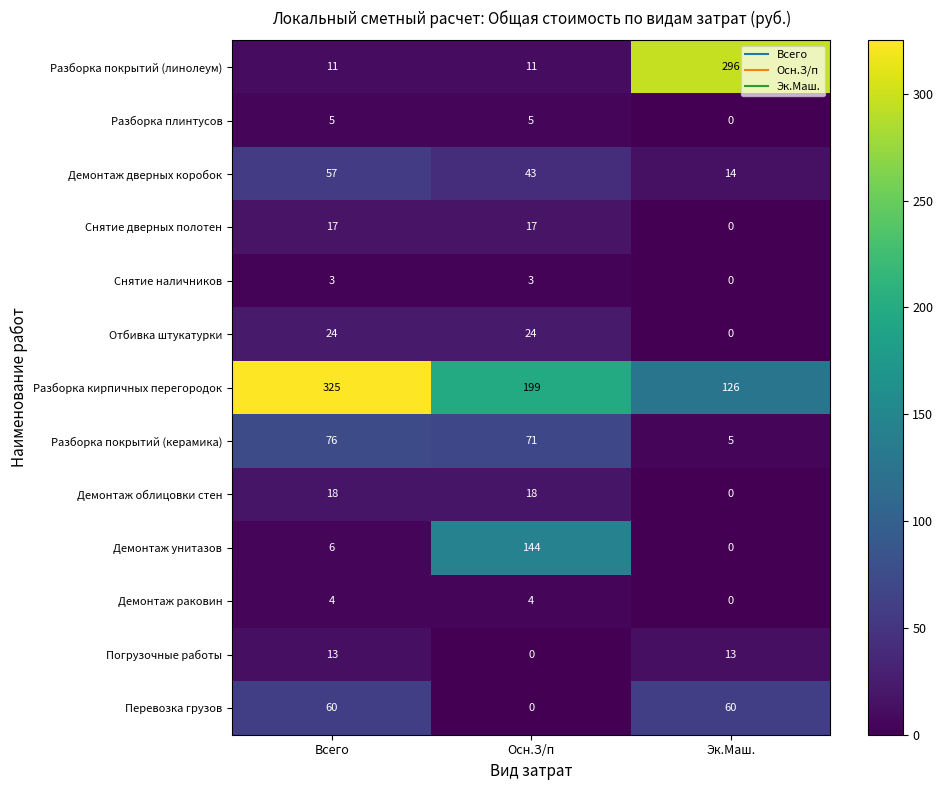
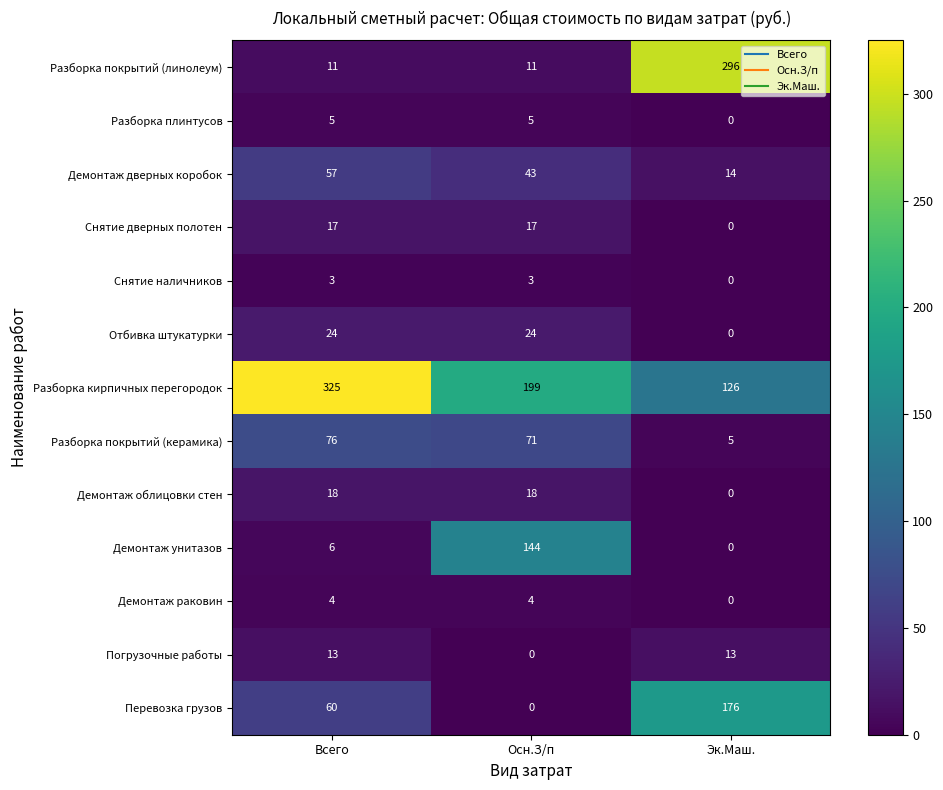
Перевозка грузов, Эк.Маш.: 60 -> 176
